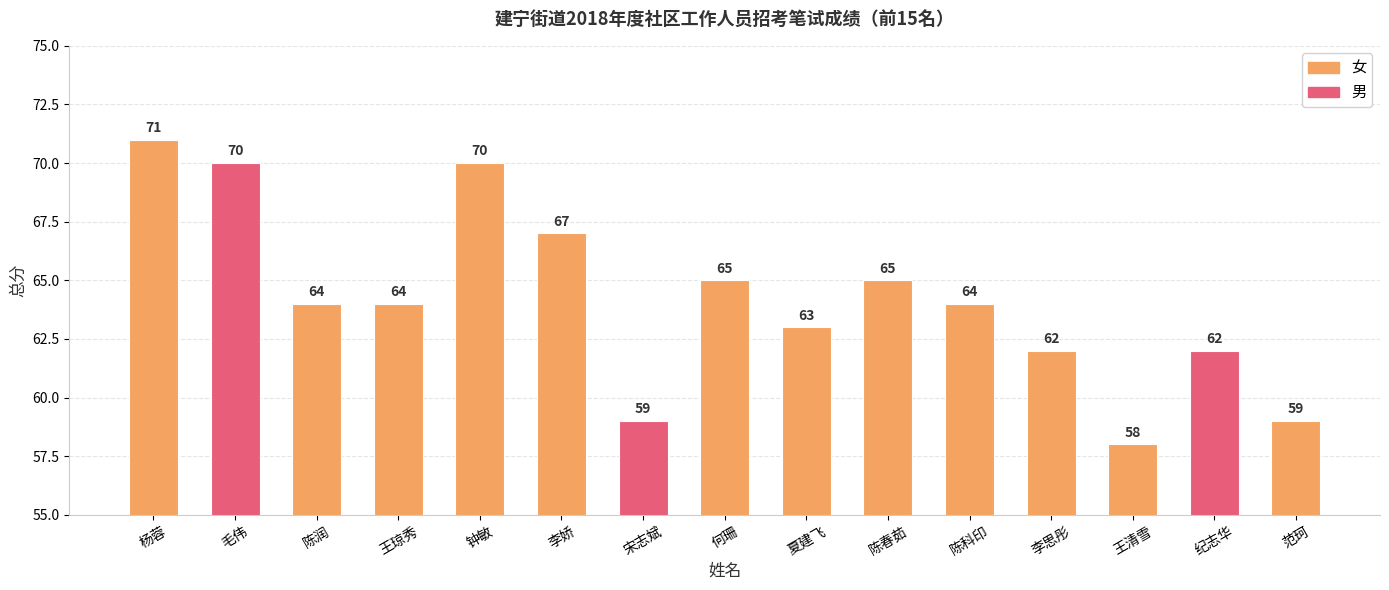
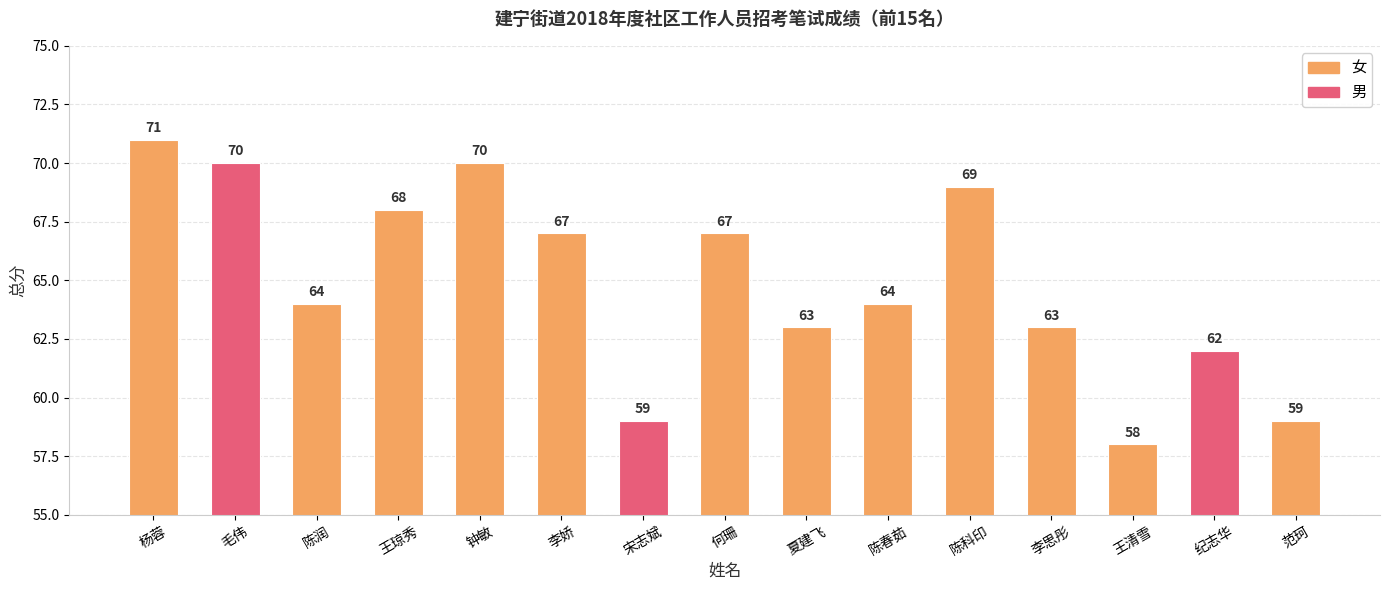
王琼秀: 64 -> 68
何珊: 65 -> 67
陈春茹: 65 -> 64
陈科印: 64 -> 69
李思彤: 62 -> 63
